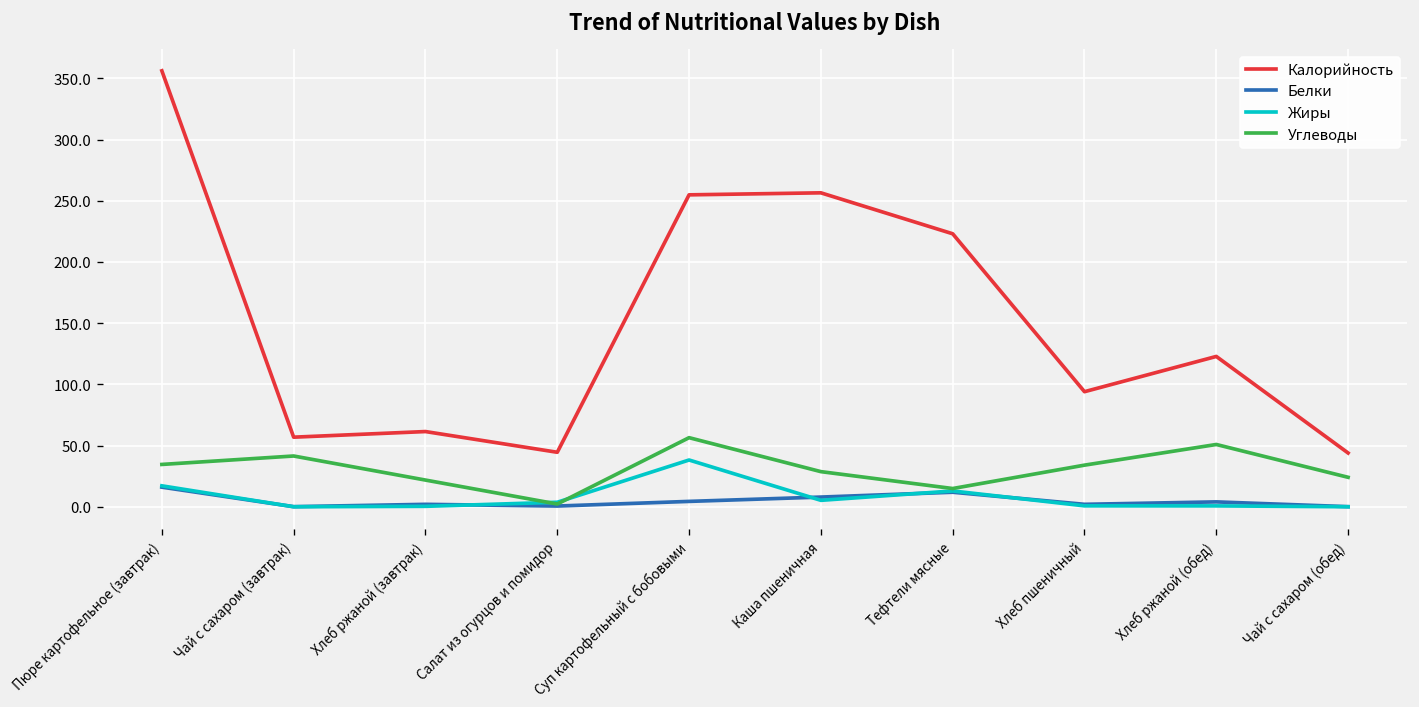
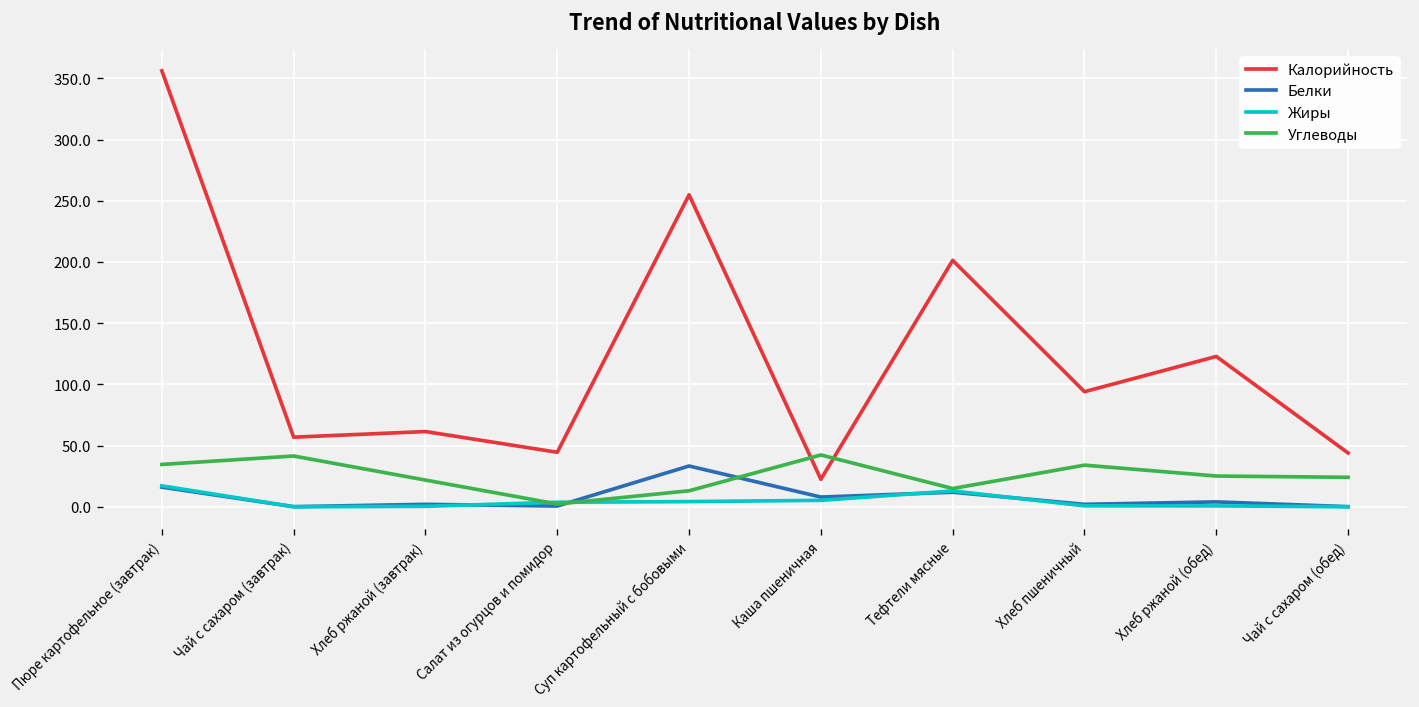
Белки, Суп картофельный с бобовыми: 4 -> 33
Жиры, Суп картофельный с бобовыми: 38 -> 4
Углеводы, Суп картофельный с бобовыми: 56 -> 13
Калорийность, Каша пшеничная: 256 -> 22
Углеводы, Каша пшеничная: 29 -> 42
Калорийность, Тефтели мясные: 223 -> 201
Углеводы, Хлеб ржаной (обед): 51 -> 25
